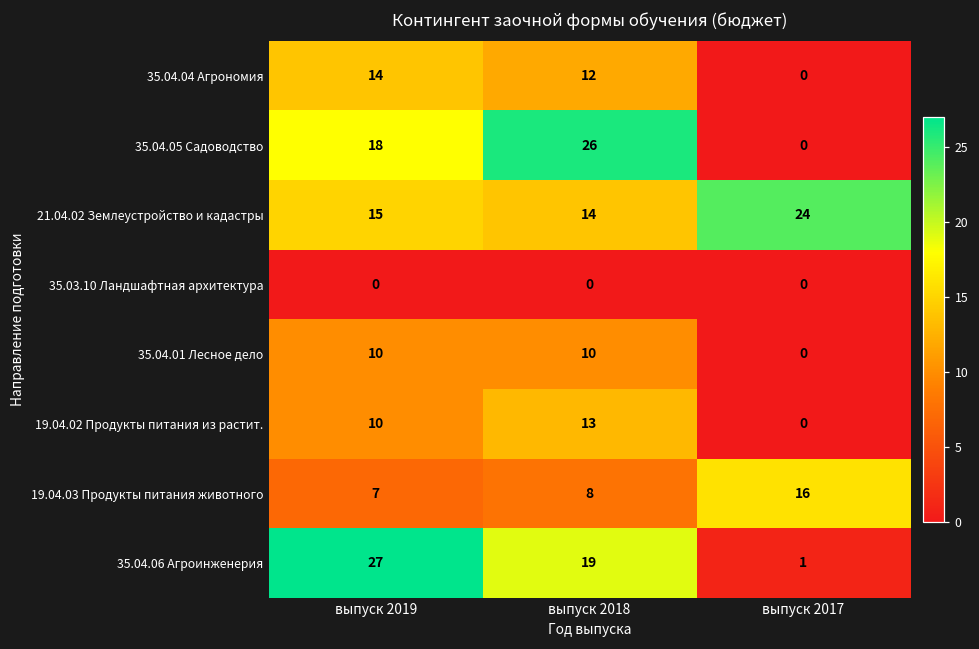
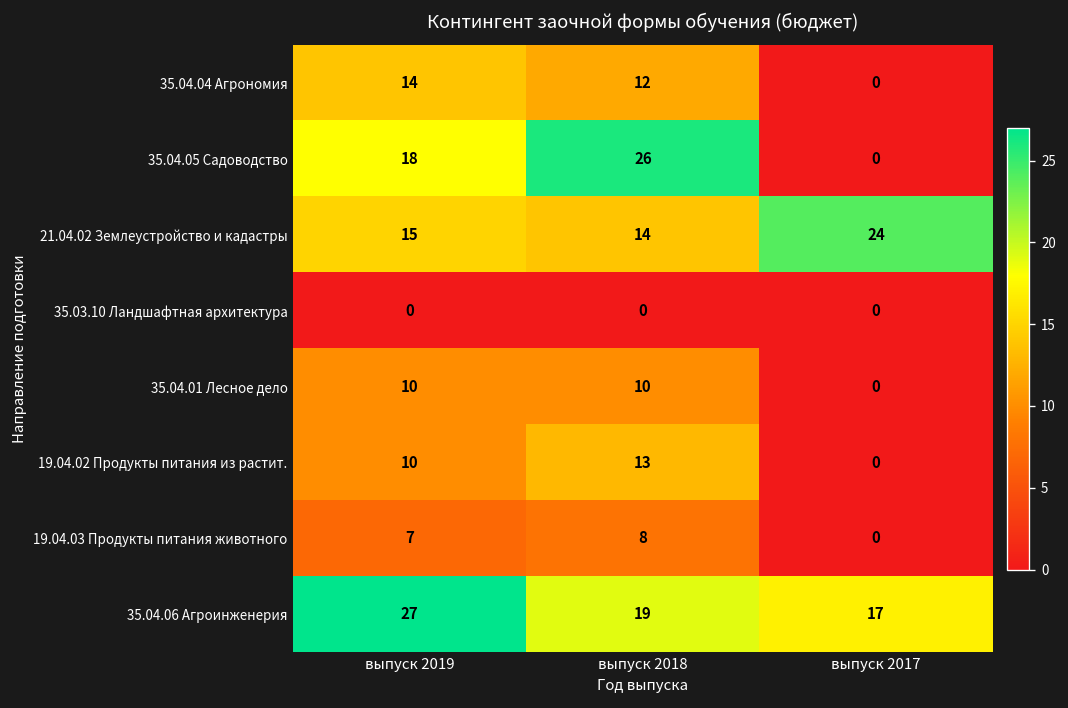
19.04.03 Продукты питания животного, выпуск 2017: 16 -> 0
35.04.06 Агроинженерия, выпуск 2017: 1 -> 17
